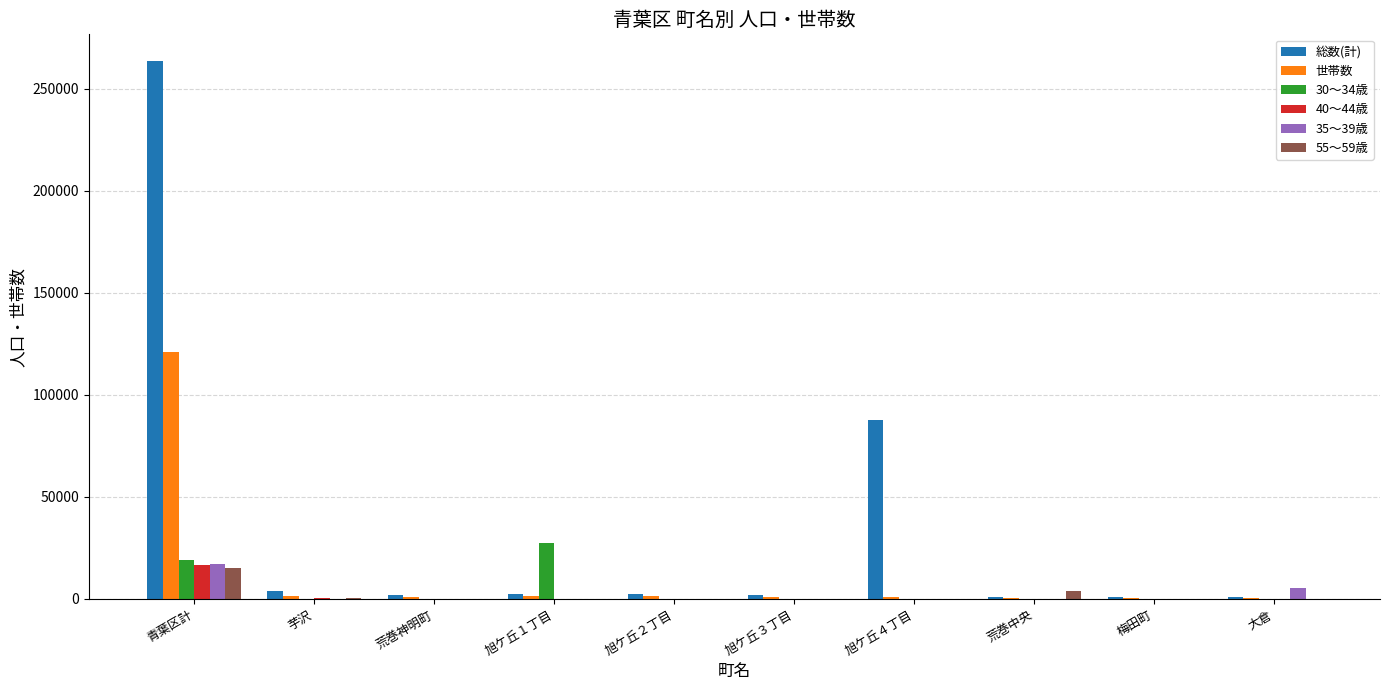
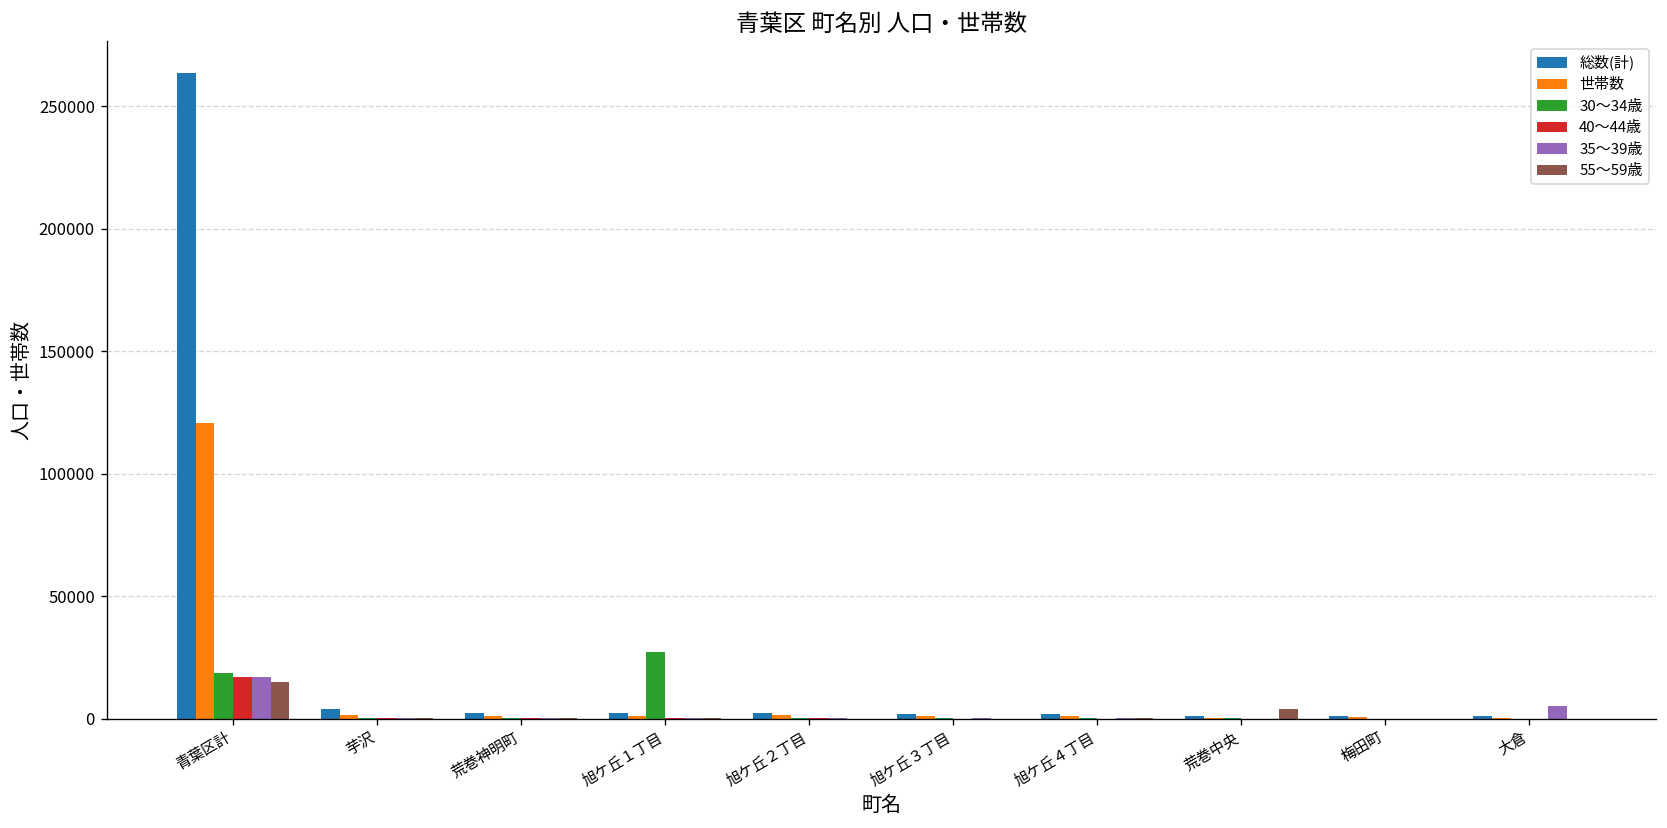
総数(計), 旭ケ丘４丁目: 88000 -> 2000
